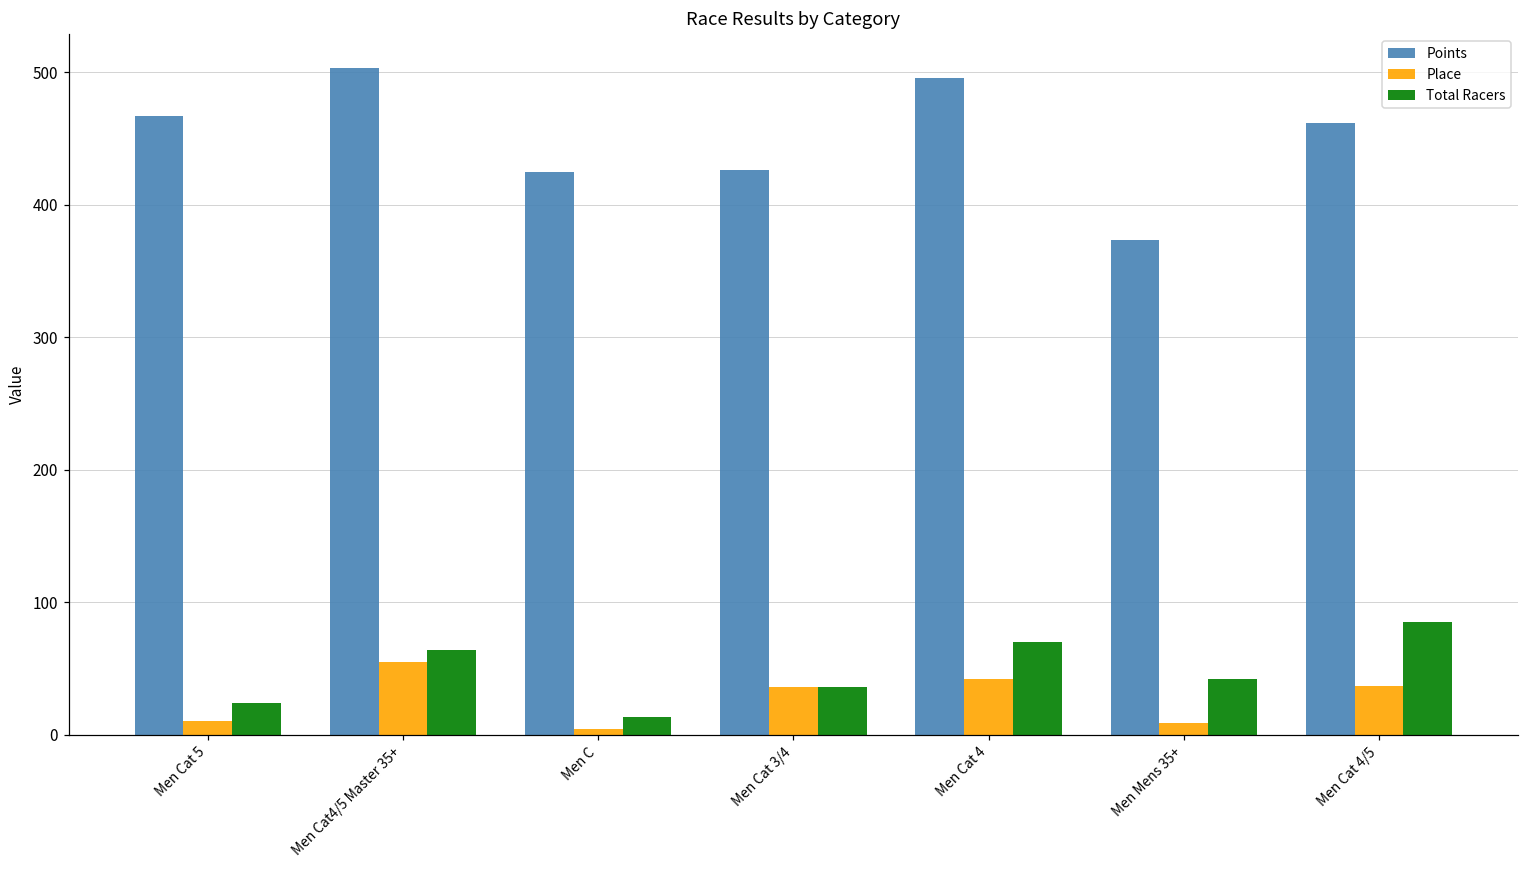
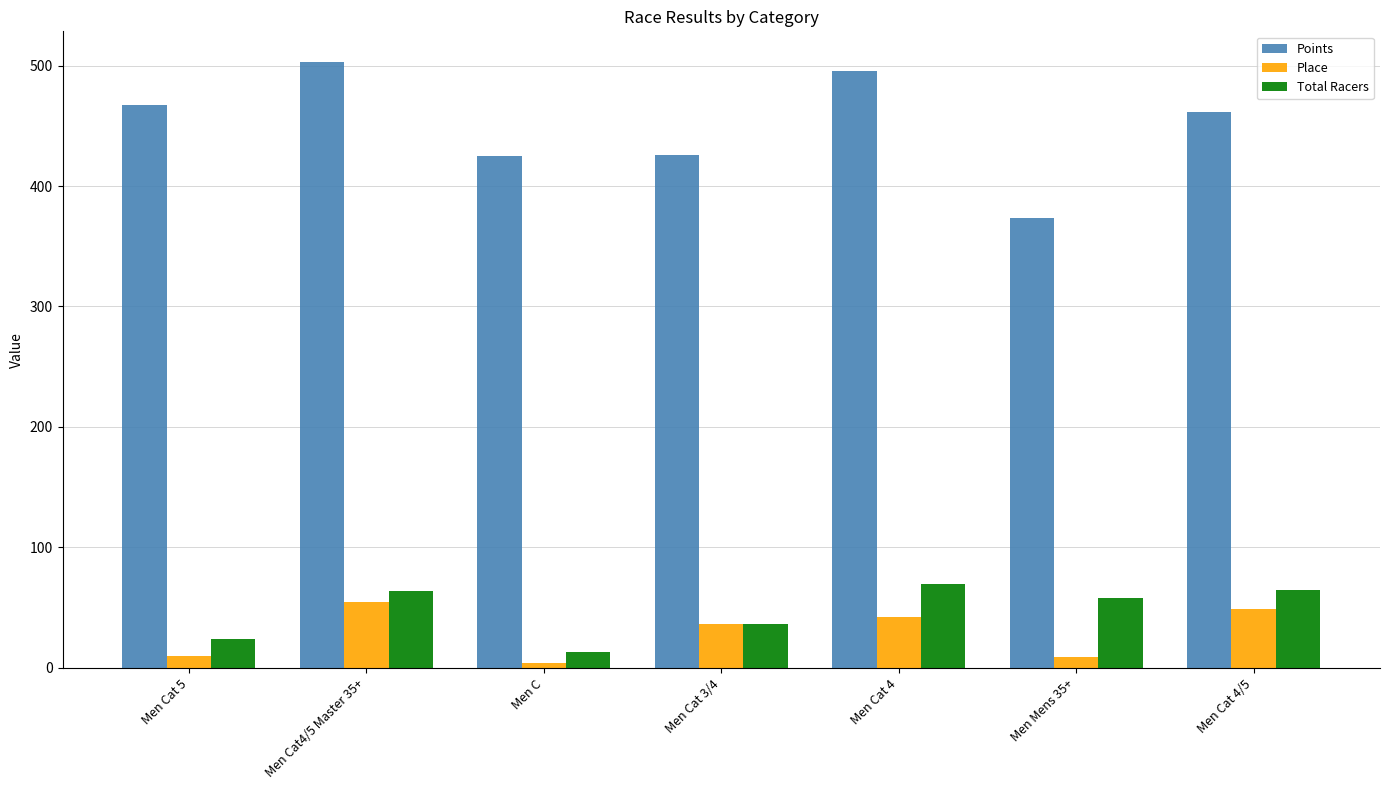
Total Racers, Men Mens 35+: 42 -> 58
Place, Men Cat 4/5: 37 -> 49
Total Racers, Men Cat 4/5: 85 -> 65
